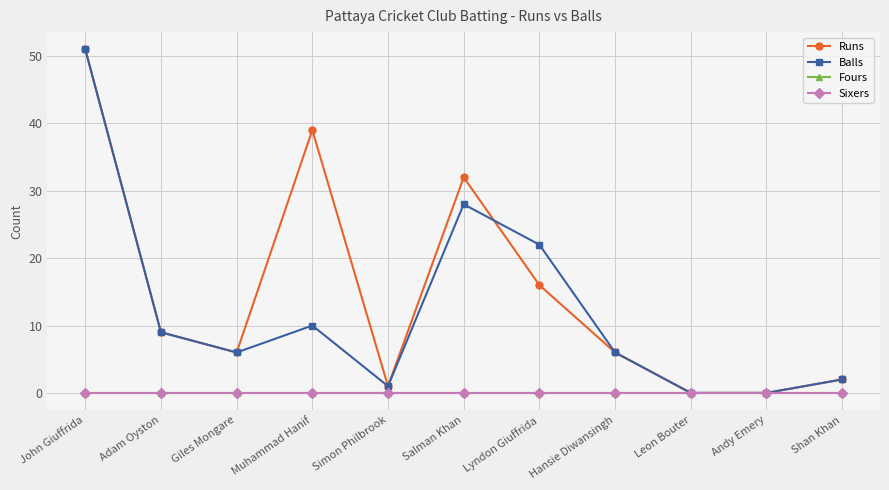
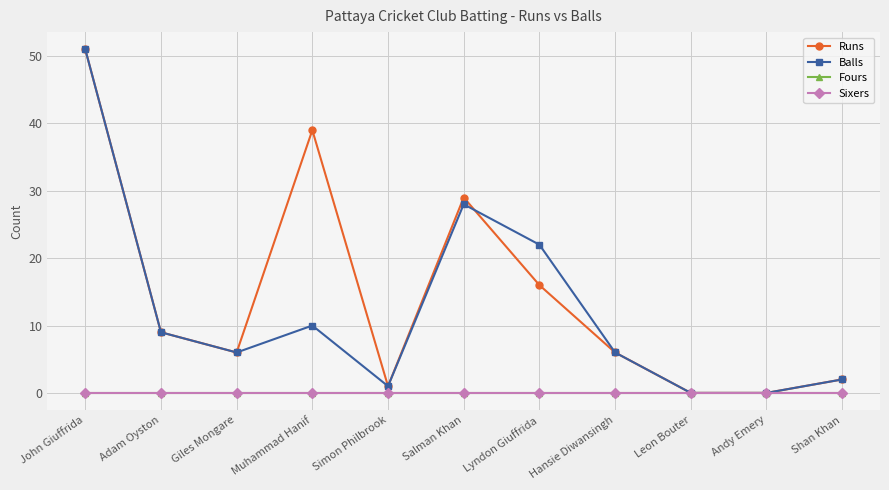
Runs, Salman Khan: 32 -> 29
